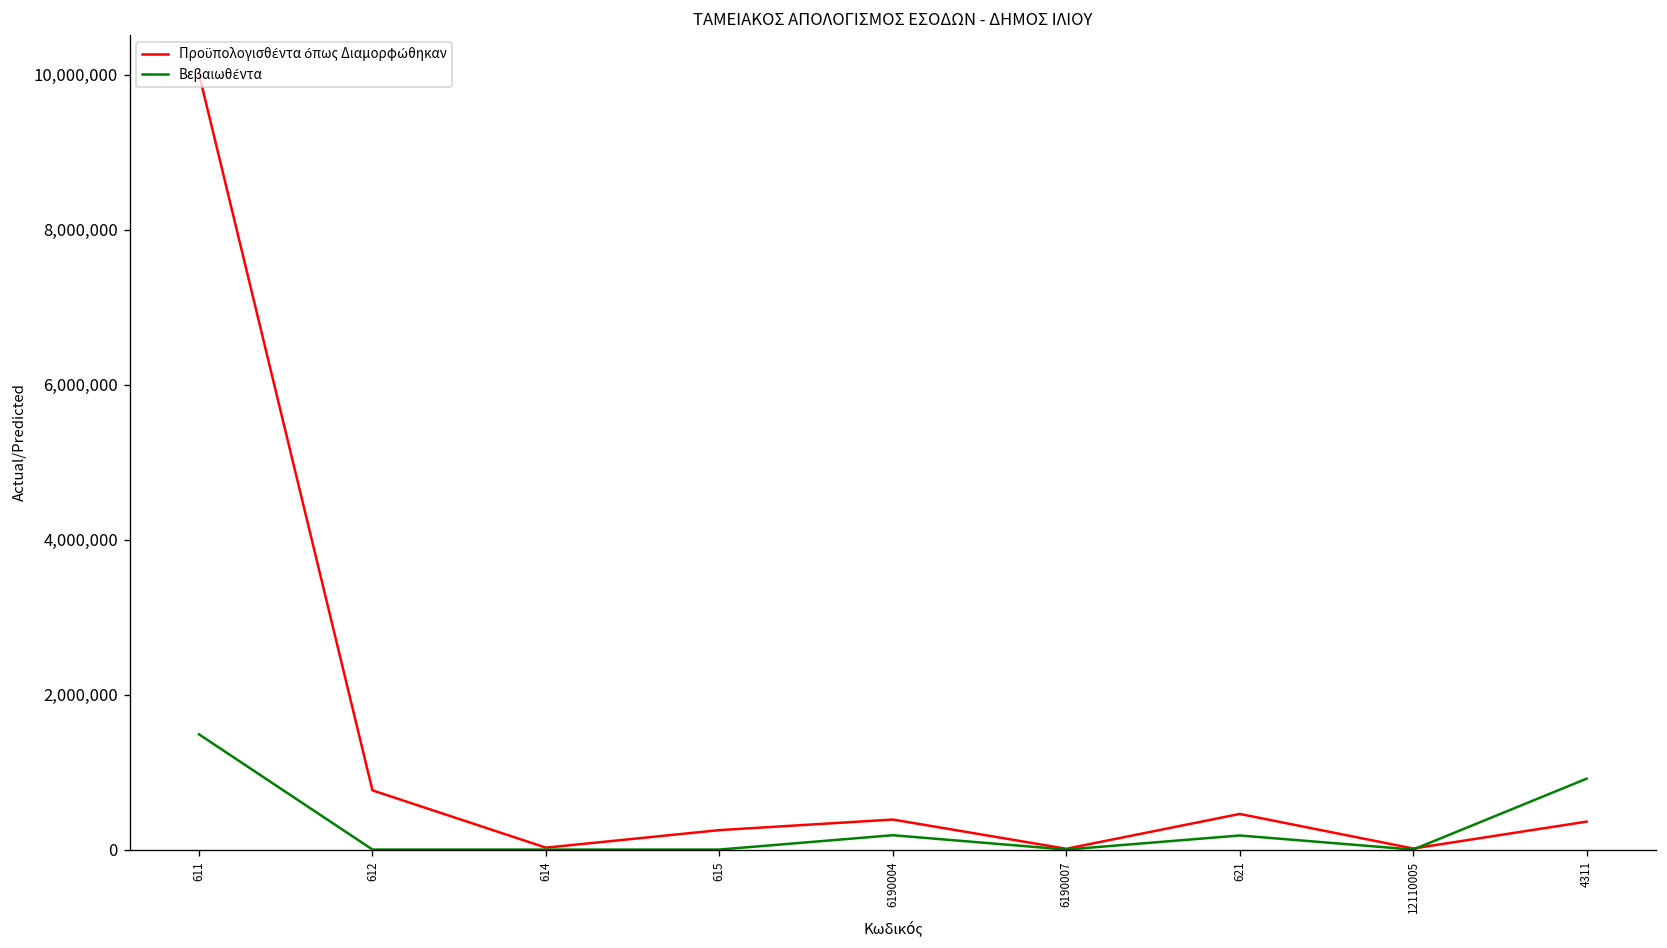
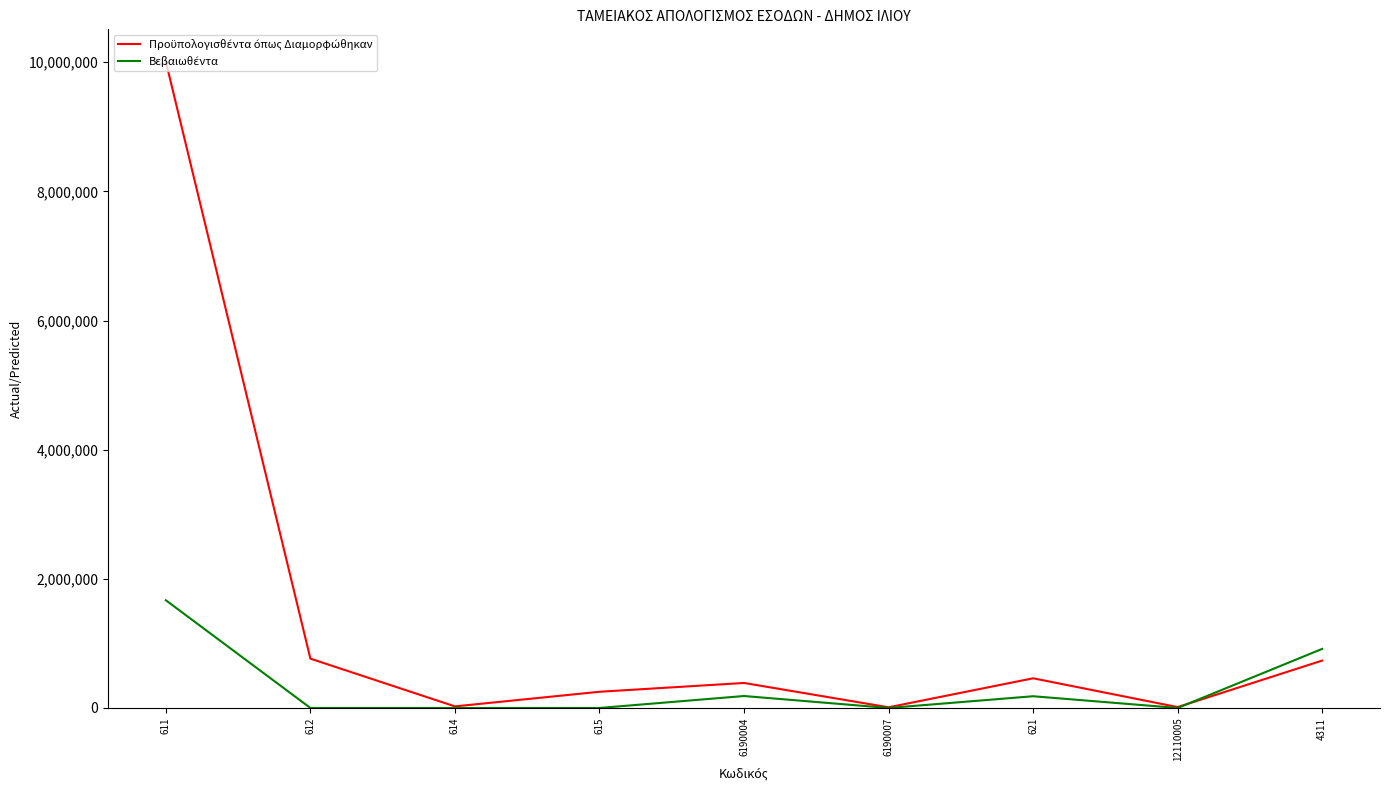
Βεβαιωθέντα, 611: 1,500,000 -> 1,700,000
Προϋπολογισθέντα όπως Διαμορφώθηκαν, 4311: 400,000 -> 700,000
